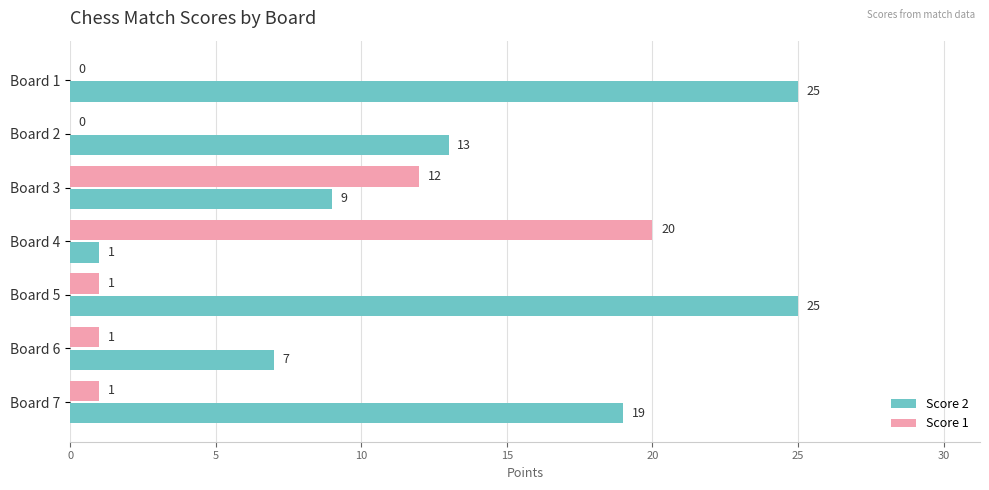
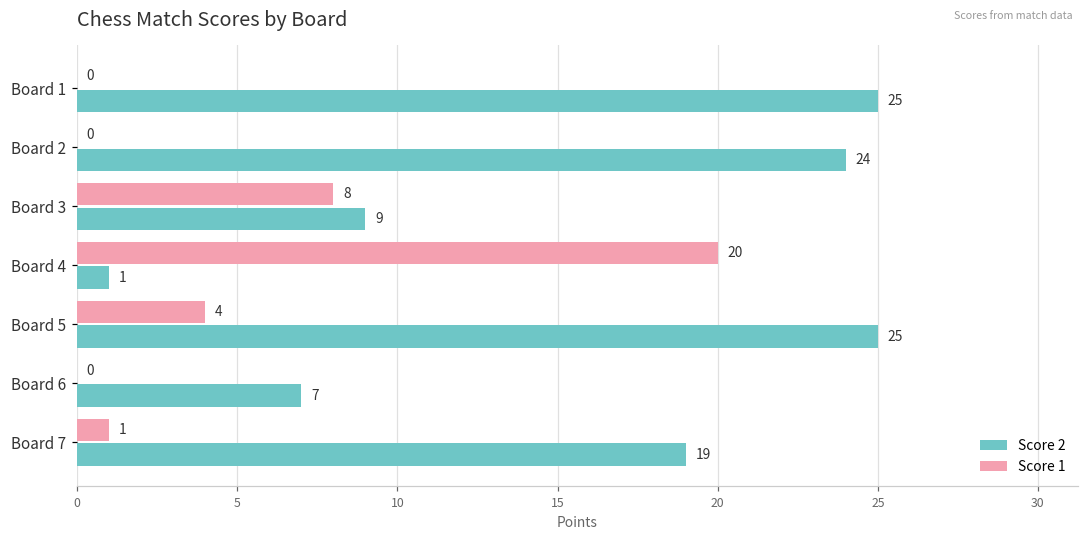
Score 2, Board 2: 13 -> 24
Score 1, Board 3: 12 -> 8
Score 1, Board 5: 1 -> 4
Score 1, Board 6: 1 -> 0
